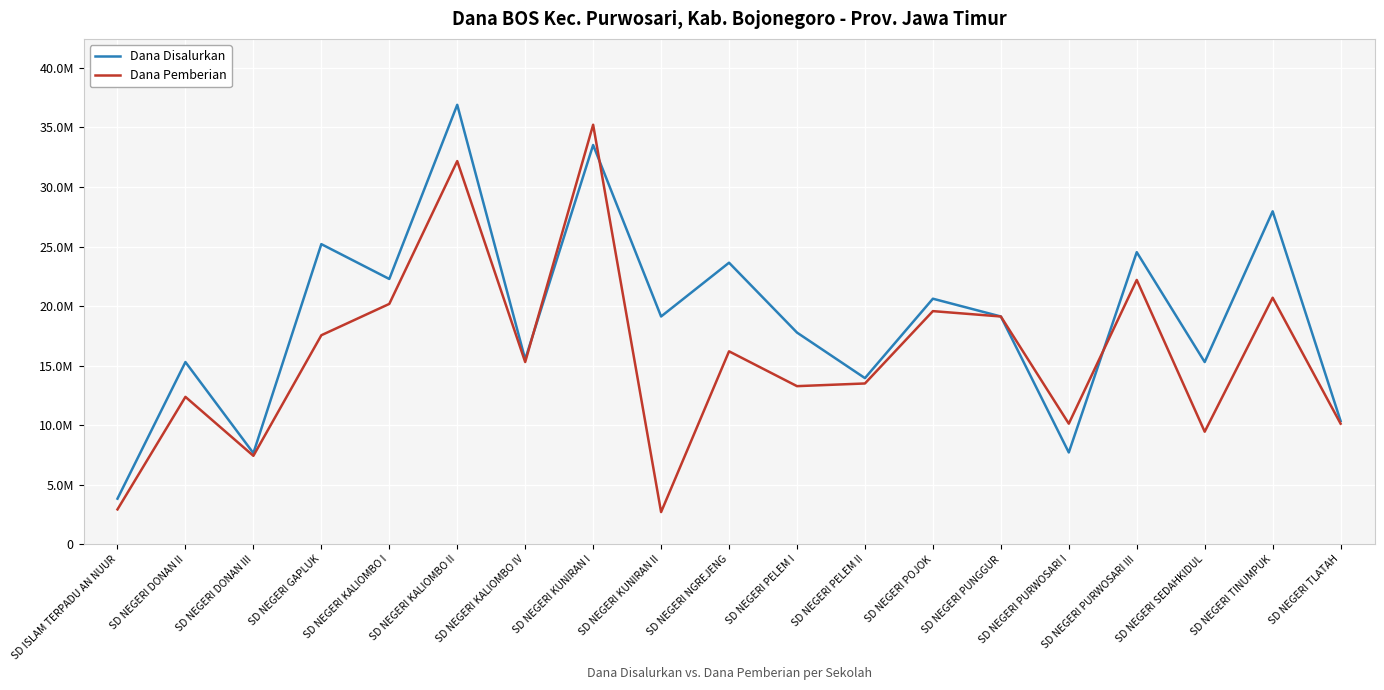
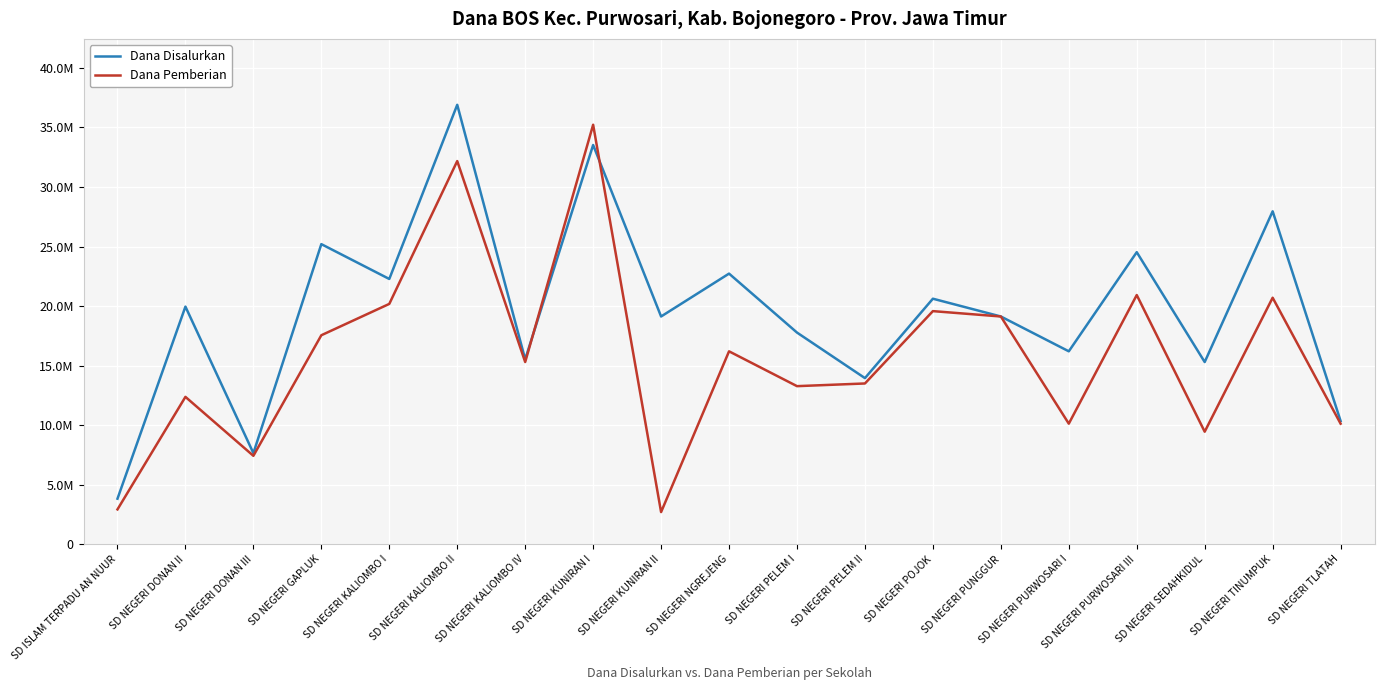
Dana Disalurkan, SD NEGERI DONAN II: 15300000 -> 20000000
Dana Disalurkan, SD NEGERI NGREJENG: 23600000 -> 22700000
Dana Disalurkan, SD NEGERI PURWOSARI I: 7700000 -> 16200000
Dana Pemberian, SD NEGERI PURWOSARI III: 22200000 -> 20900000
